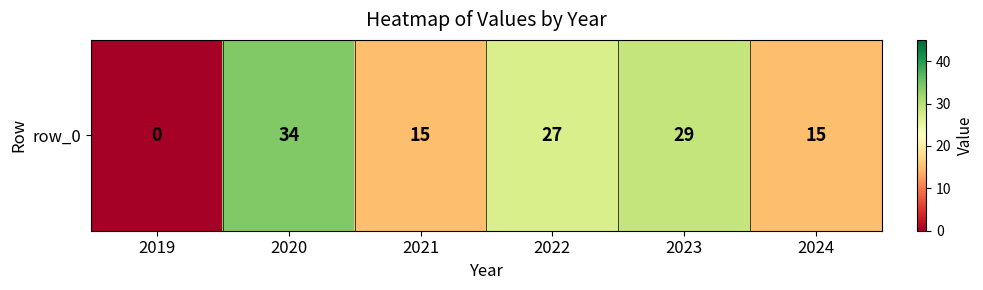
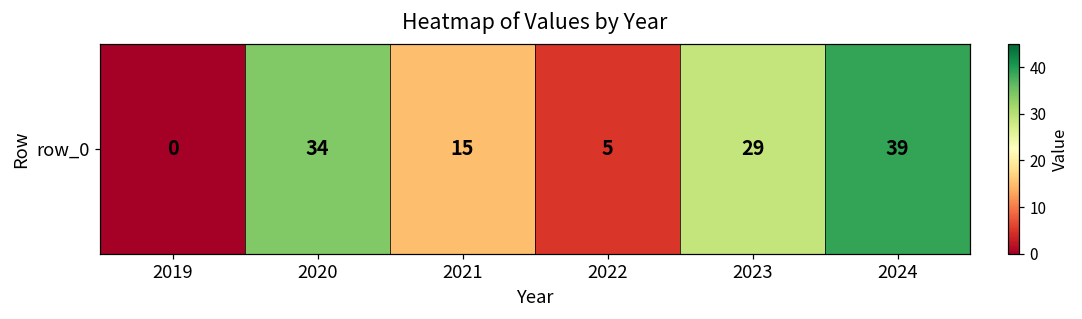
row_0, 2022: 27 -> 5
row_0, 2024: 15 -> 39
